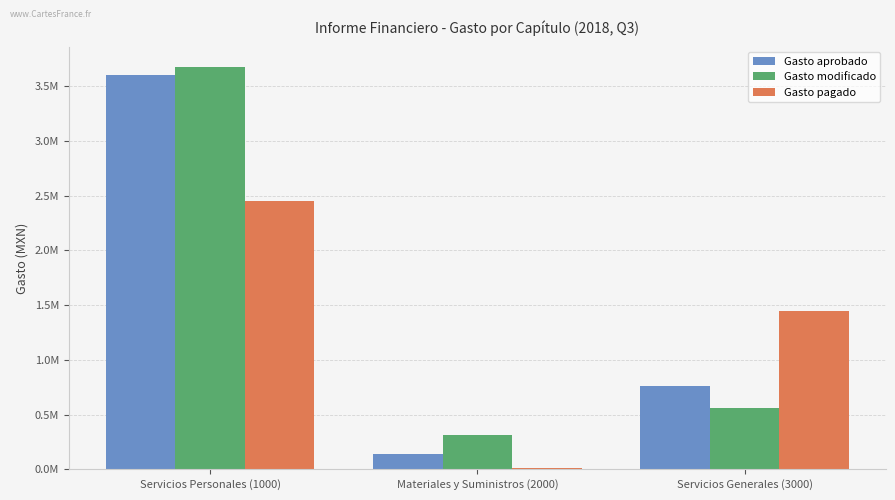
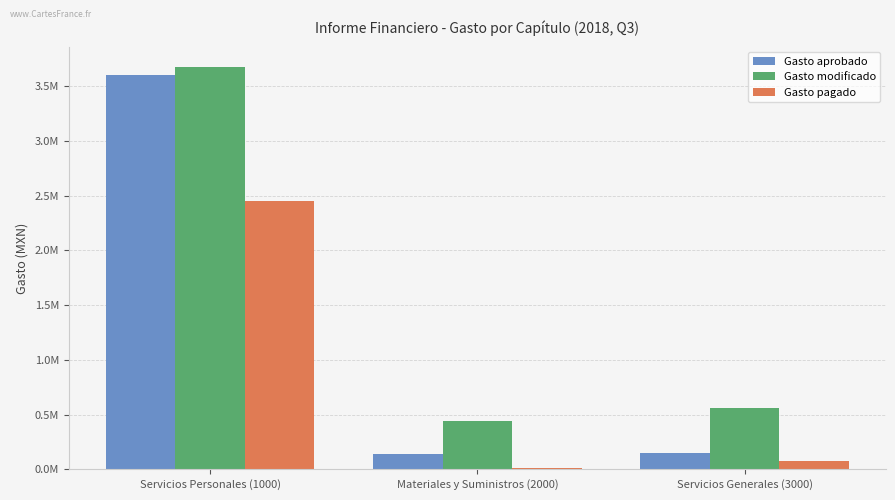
Gasto modificado, Materiales y Suministros (2000): 320000 -> 440000
Gasto aprobado, Servicios Generales (3000): 760000 -> 150000
Gasto pagado, Servicios Generales (3000): 1440000 -> 80000
